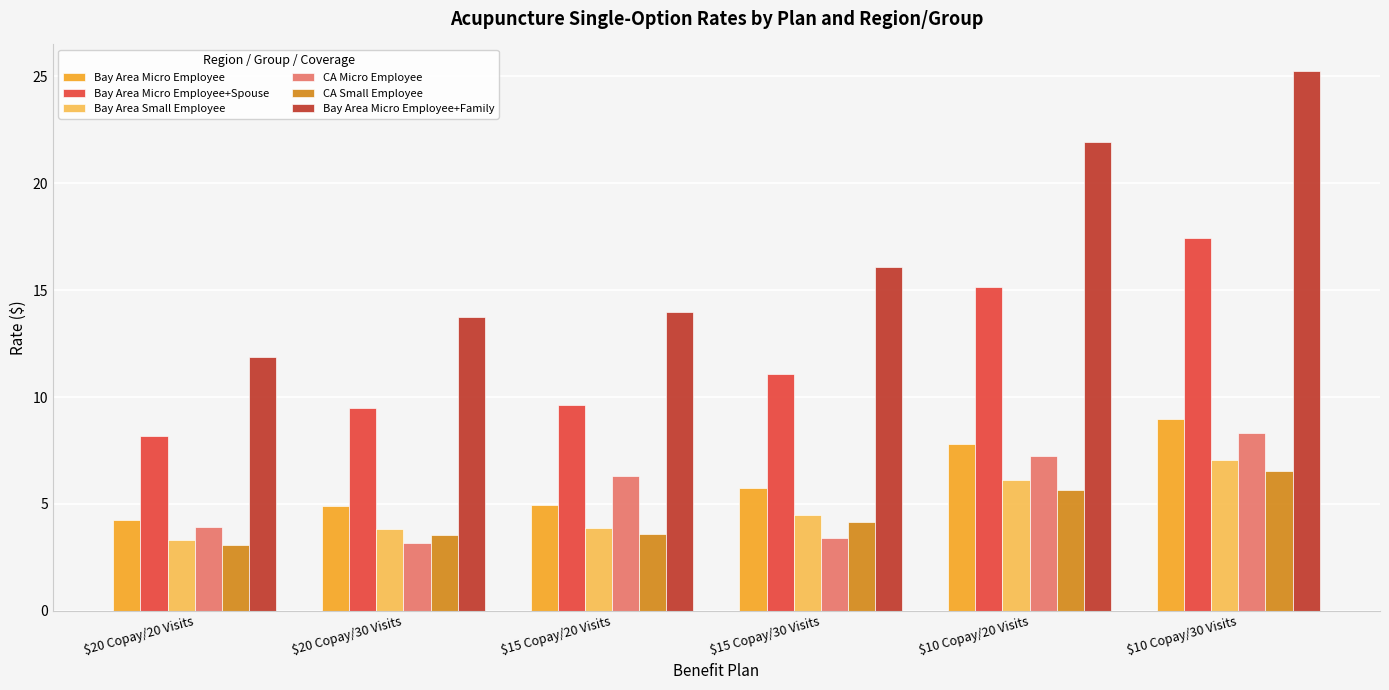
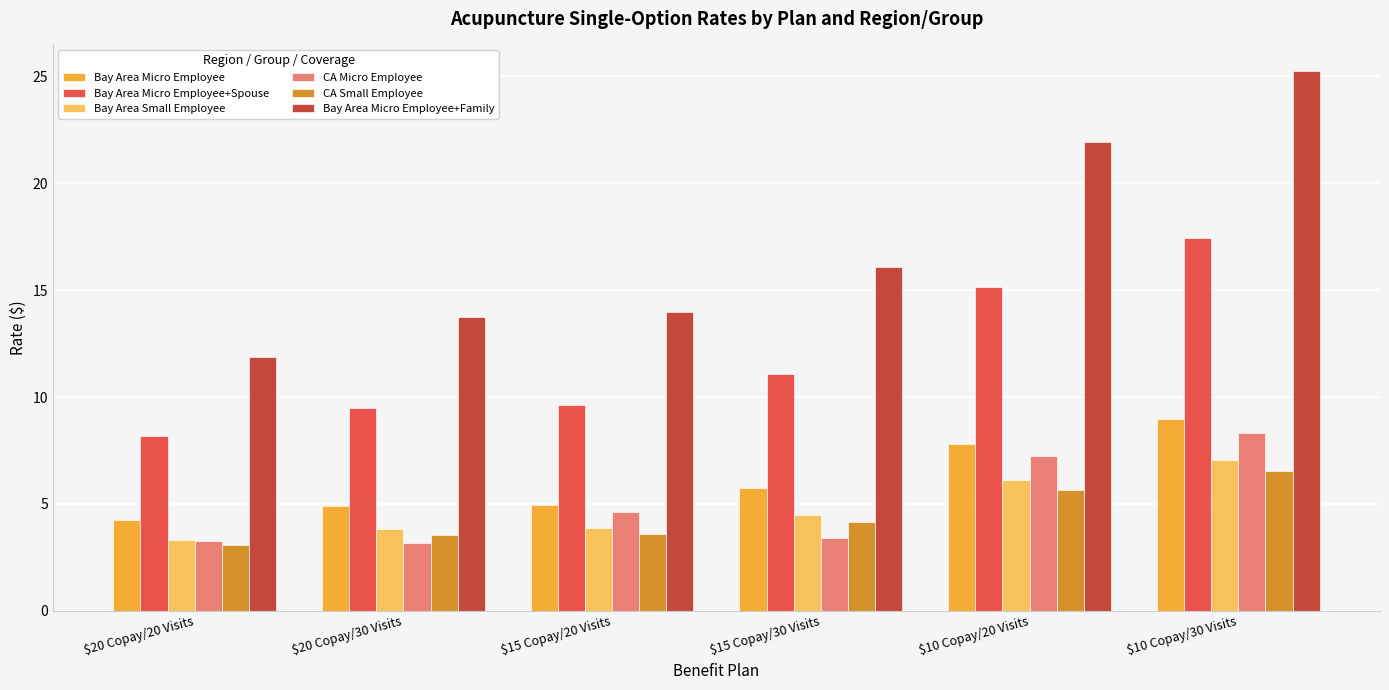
CA Micro Employee, $20 Copay/20 Visits: 3.9 -> 3.3
CA Micro Employee, $15 Copay/20 Visits: 6.3 -> 4.6
